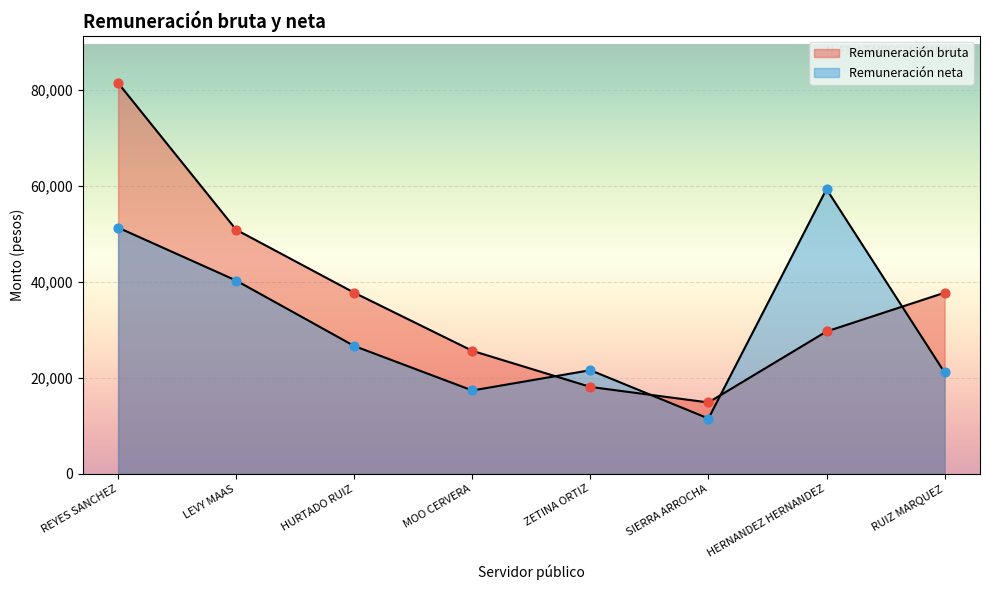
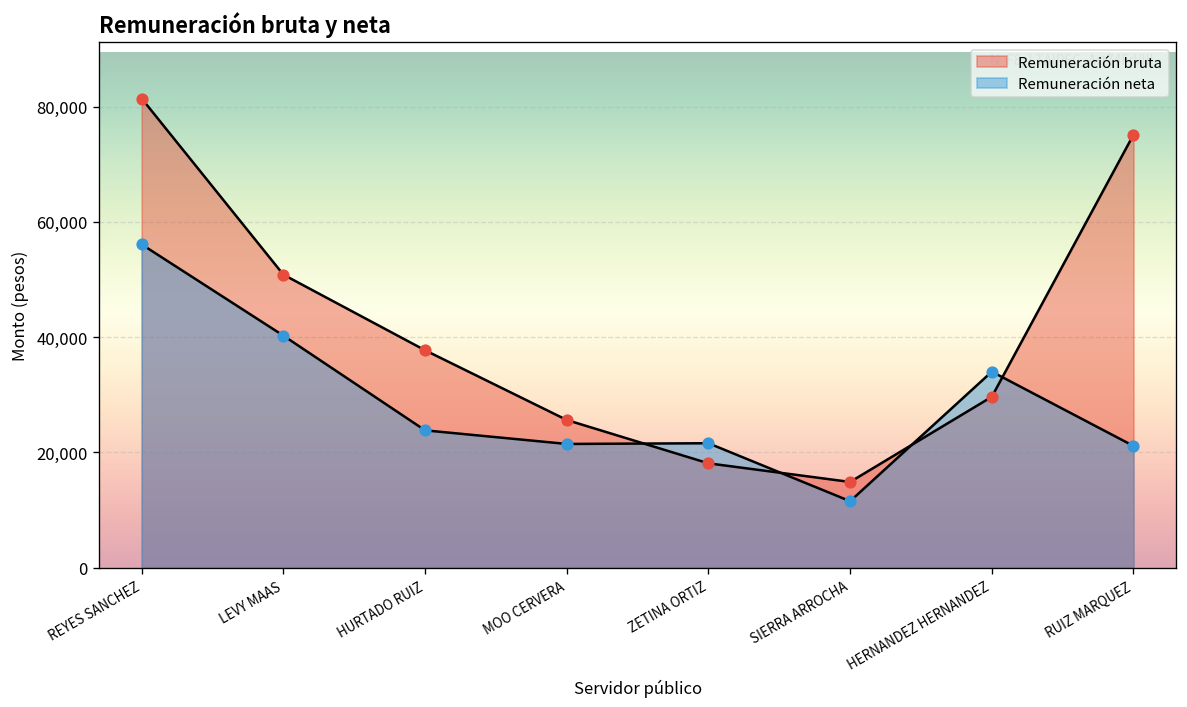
Remuneración neta, REYES SANCHEZ: 51,000 -> 56,000
Remuneración neta, HURTADO RUIZ: 27,000 -> 24,000
Remuneración neta, MOO CERVERA: 17,000 -> 21,000
Remuneración neta, HERNANDEZ HERNANDEZ: 59,000 -> 34,000
Remuneración bruta, RUIZ MARQUEZ: 38,000 -> 75,000
